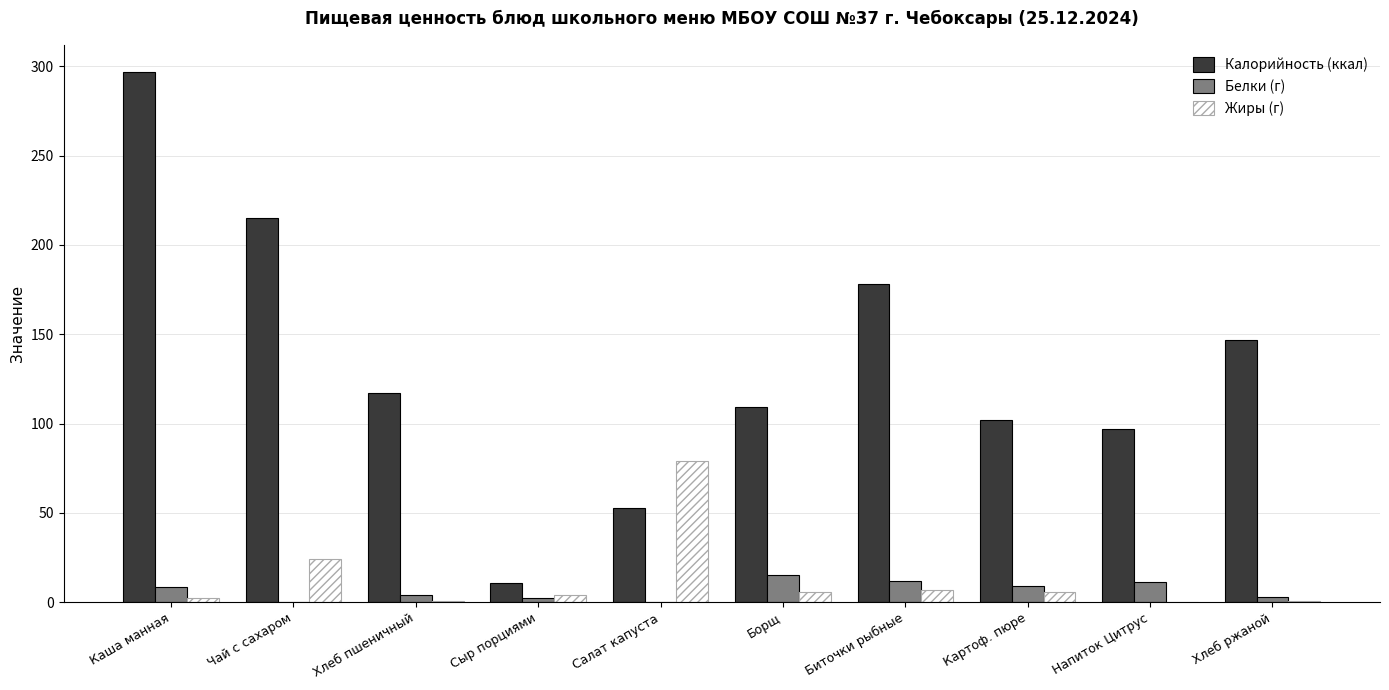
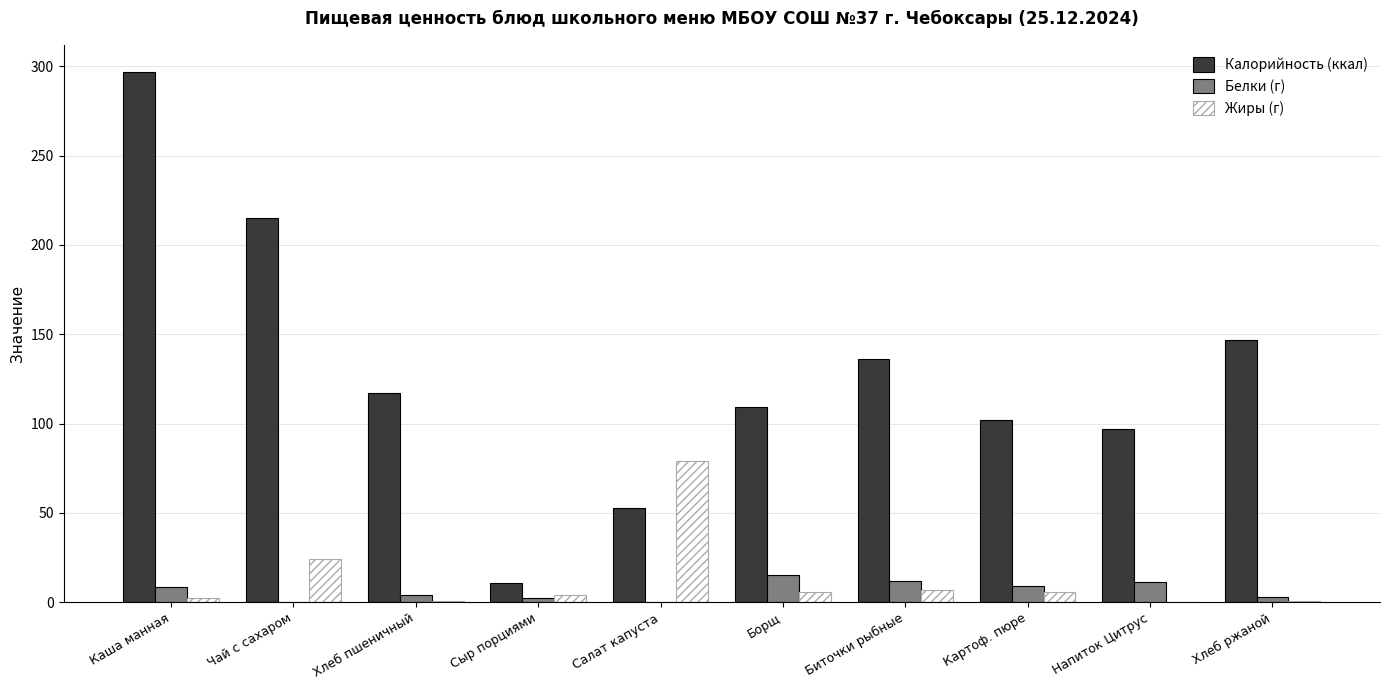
Калорийность (ккал), Биточки рыбные: 178 -> 136
